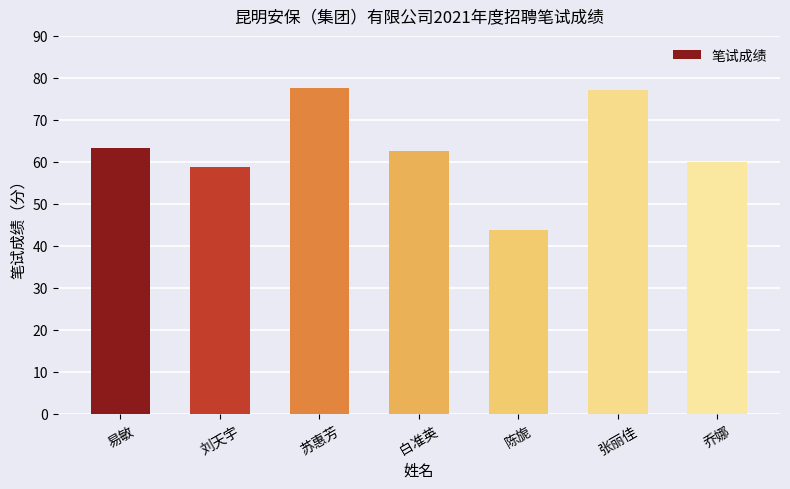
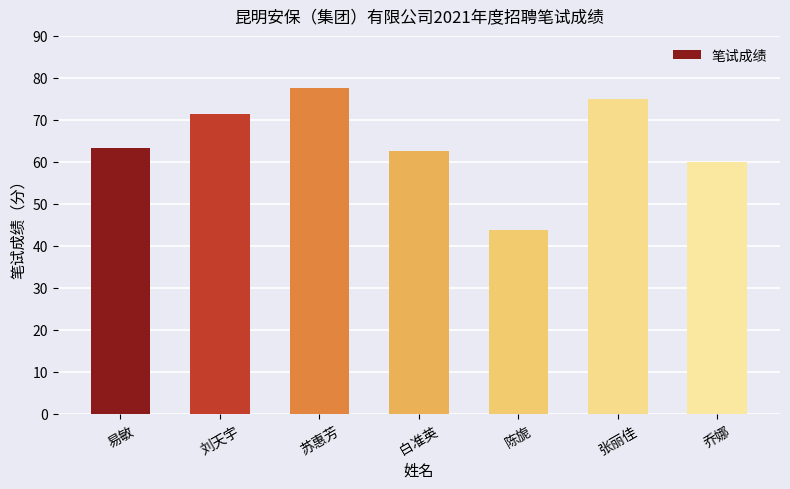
刘天宇: 59 -> 71
张丽佳: 77 -> 75
